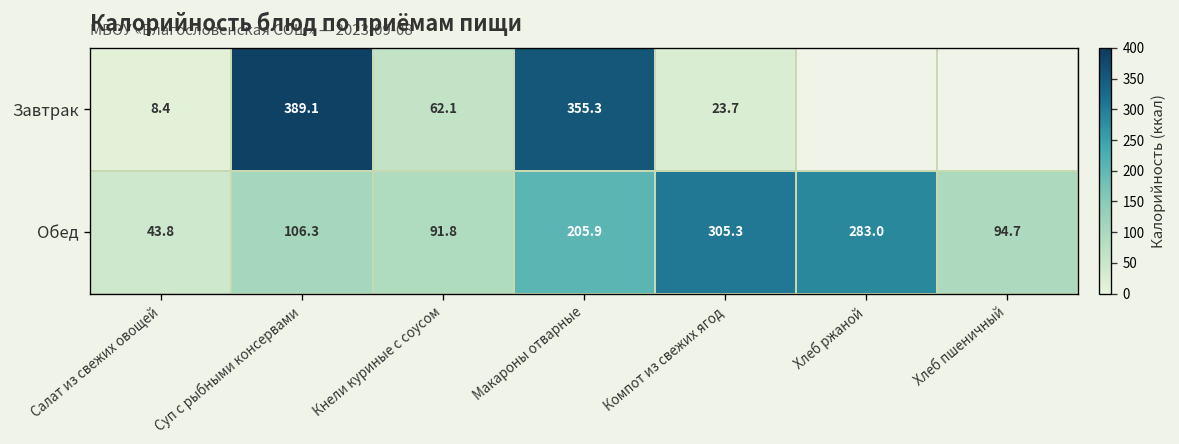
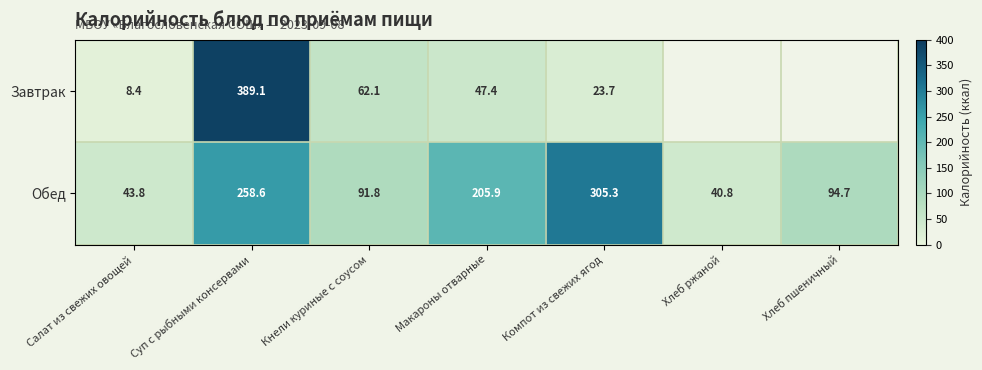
Завтрак, Макароны отварные: 355.3 -> 47.4
Обед, Суп с рыбными консервами: 106.3 -> 258.6
Обед, Хлеб ржаной: 283.0 -> 40.8
